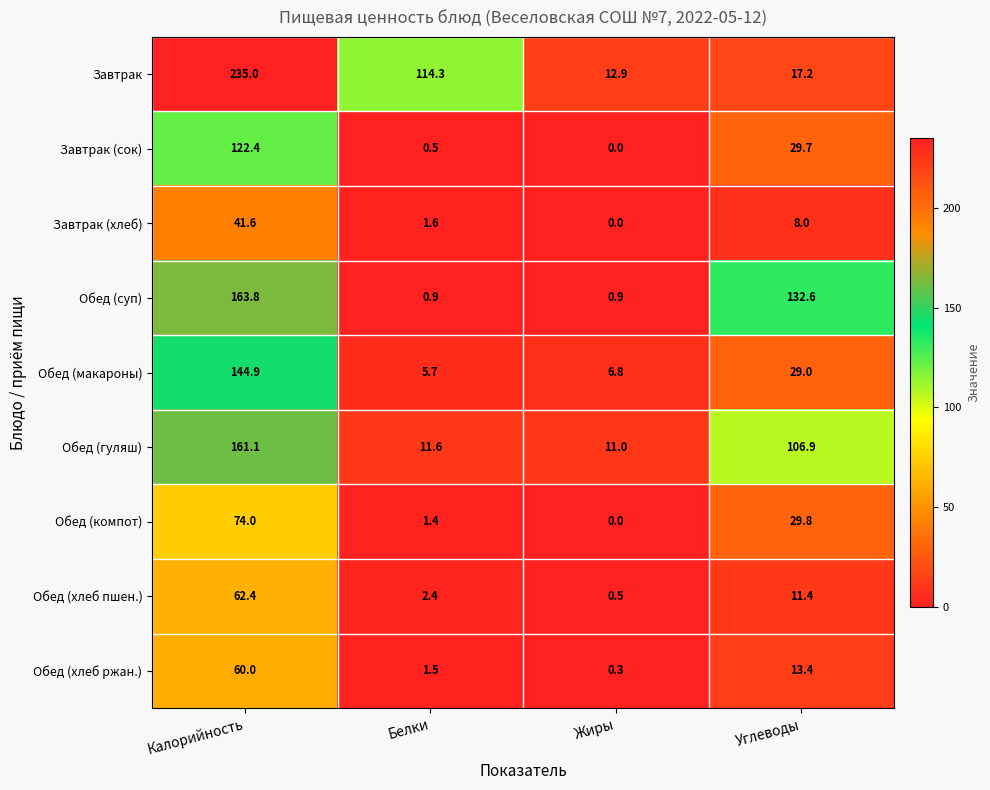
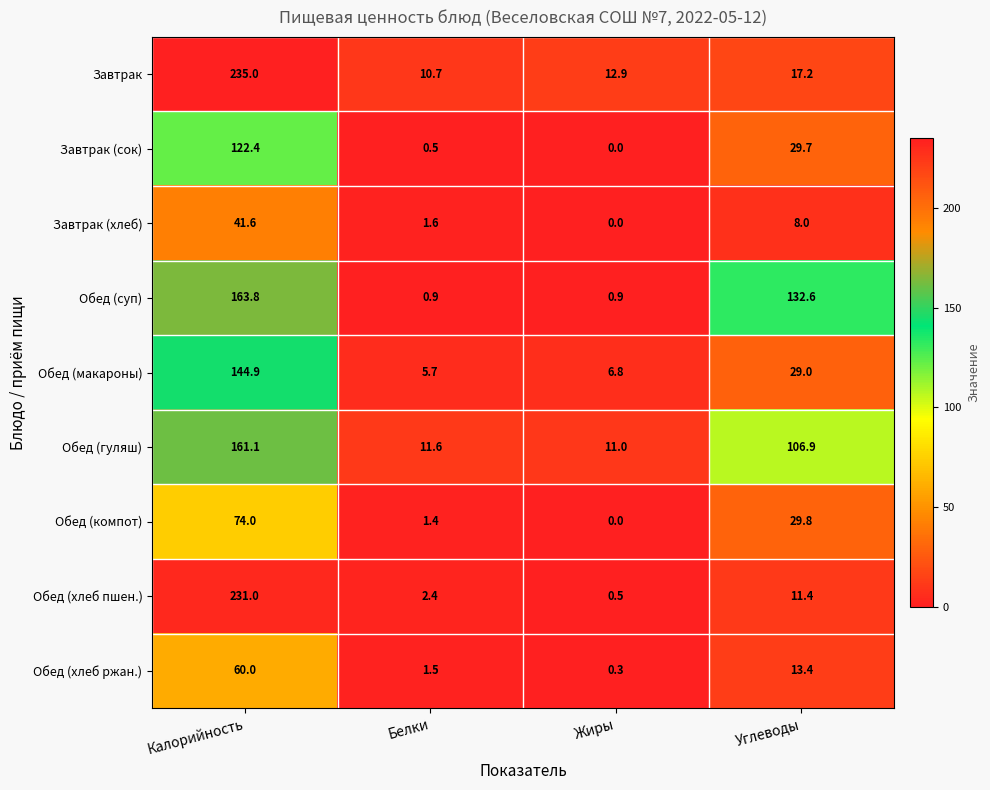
Завтрак, Белки: 114.3 -> 10.7
Обед (хлеб пшен.), Калорийность: 62.4 -> 231.0
